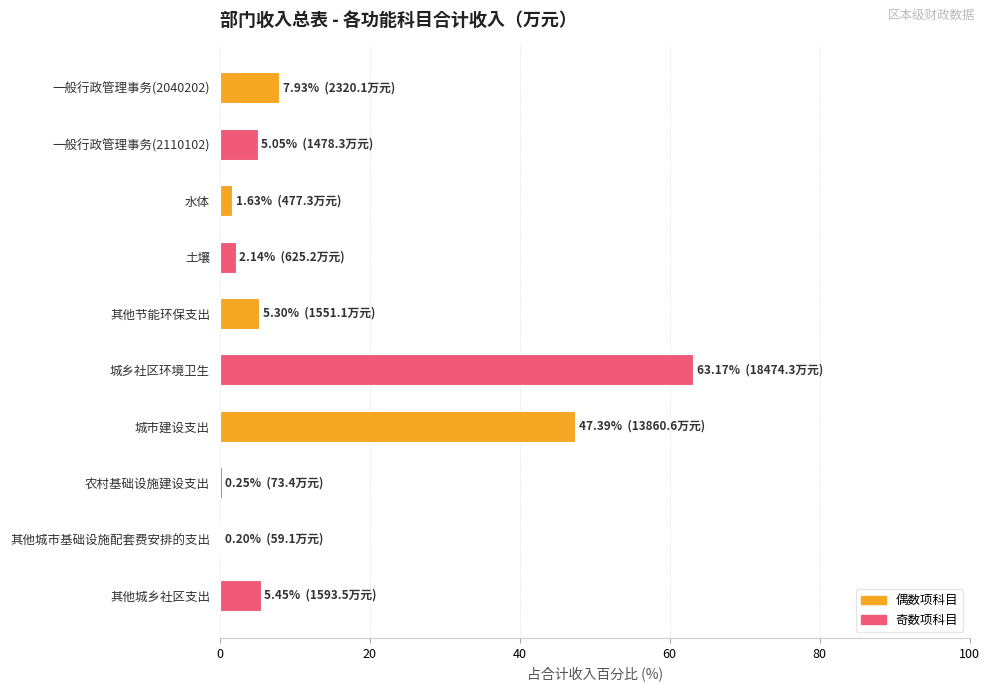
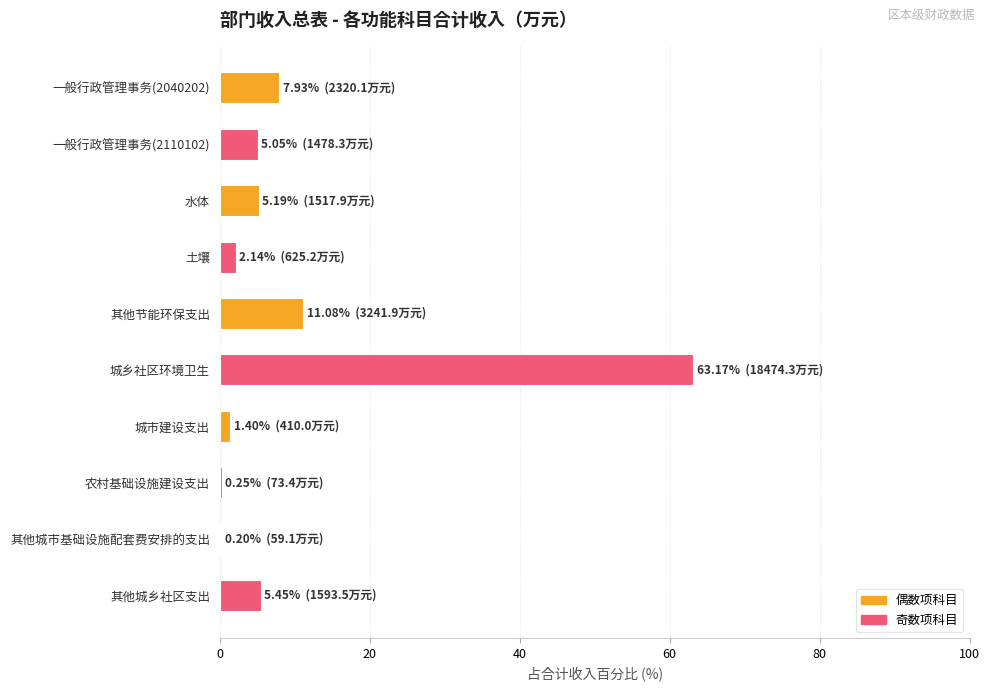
水体: 1.63% (477.3万元) -> 5.19% (1517.9万元)
其他节能环保支出: 5.30% (1551.1万元) -> 11.08% (3241.9万元)
城市建设支出: 47.39% (13860.6万元) -> 1.40% (410.0万元)
